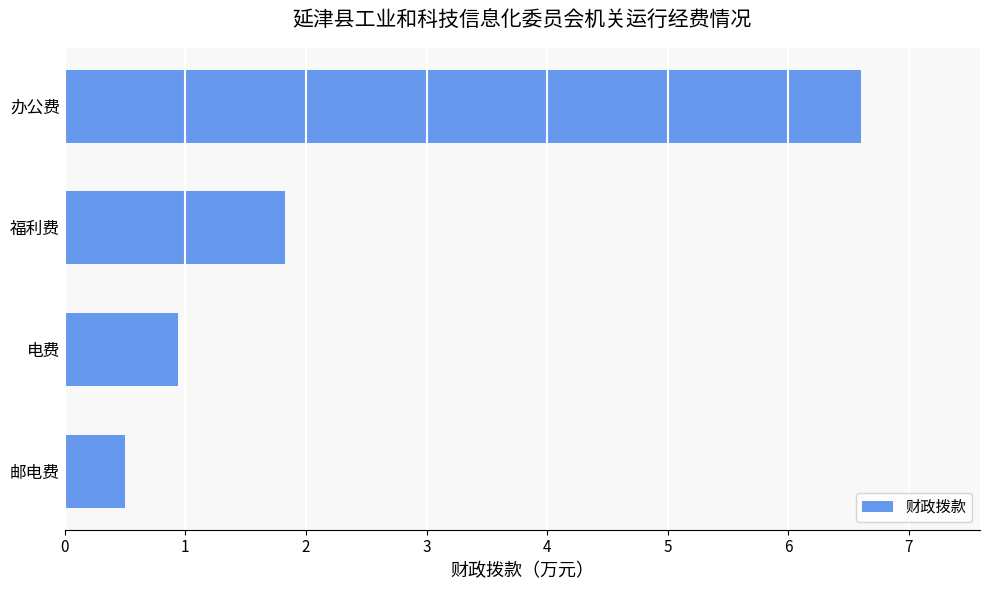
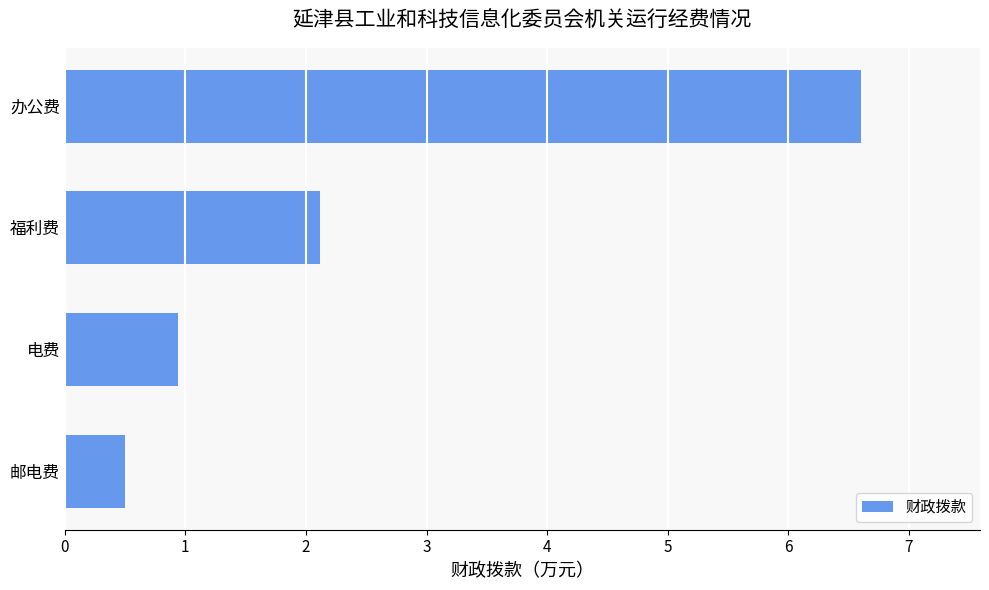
福利费: 1.83 -> 2.12
